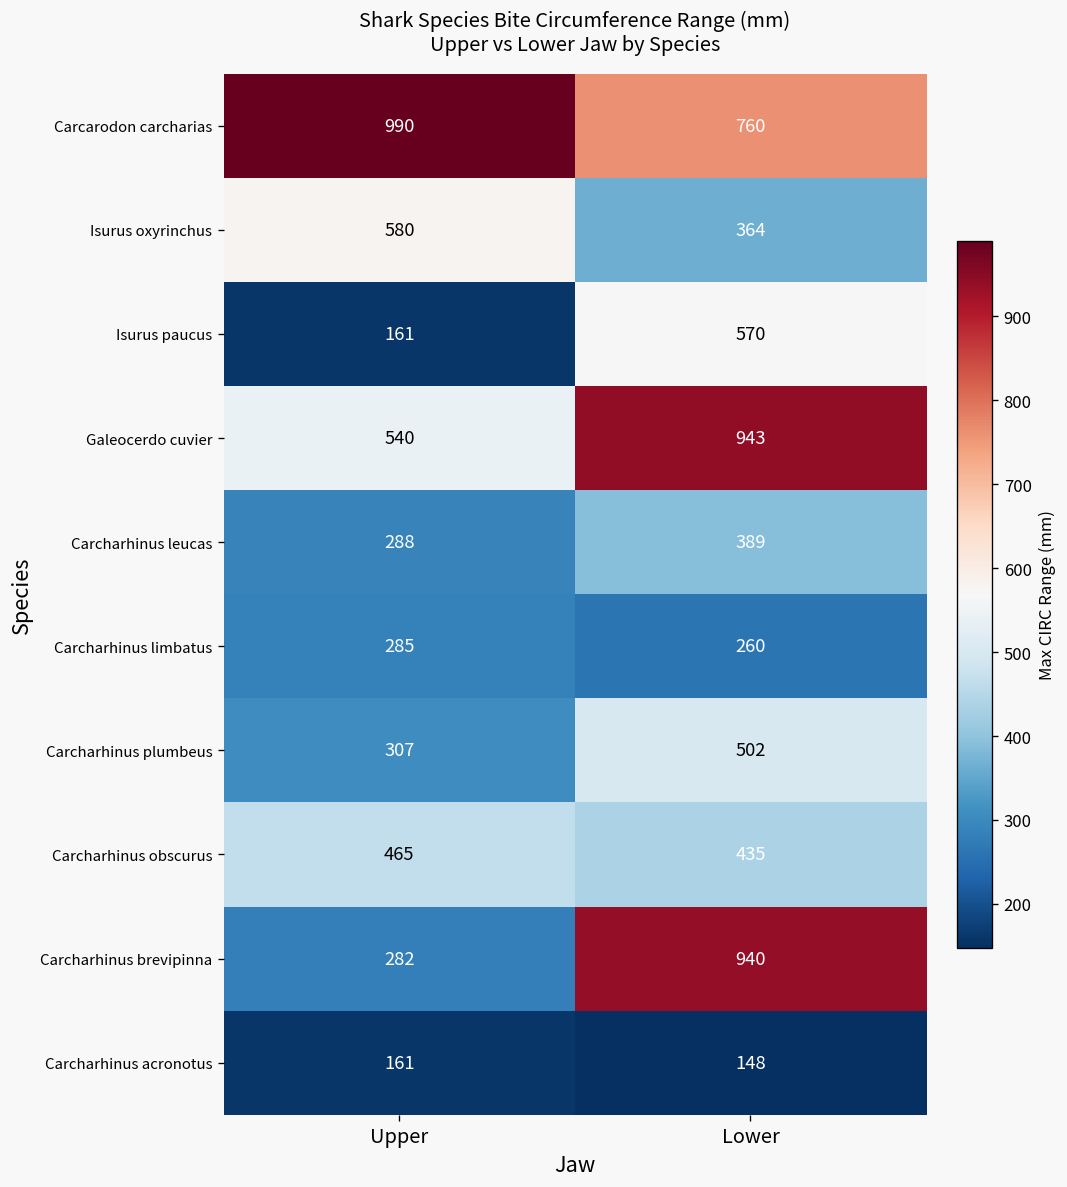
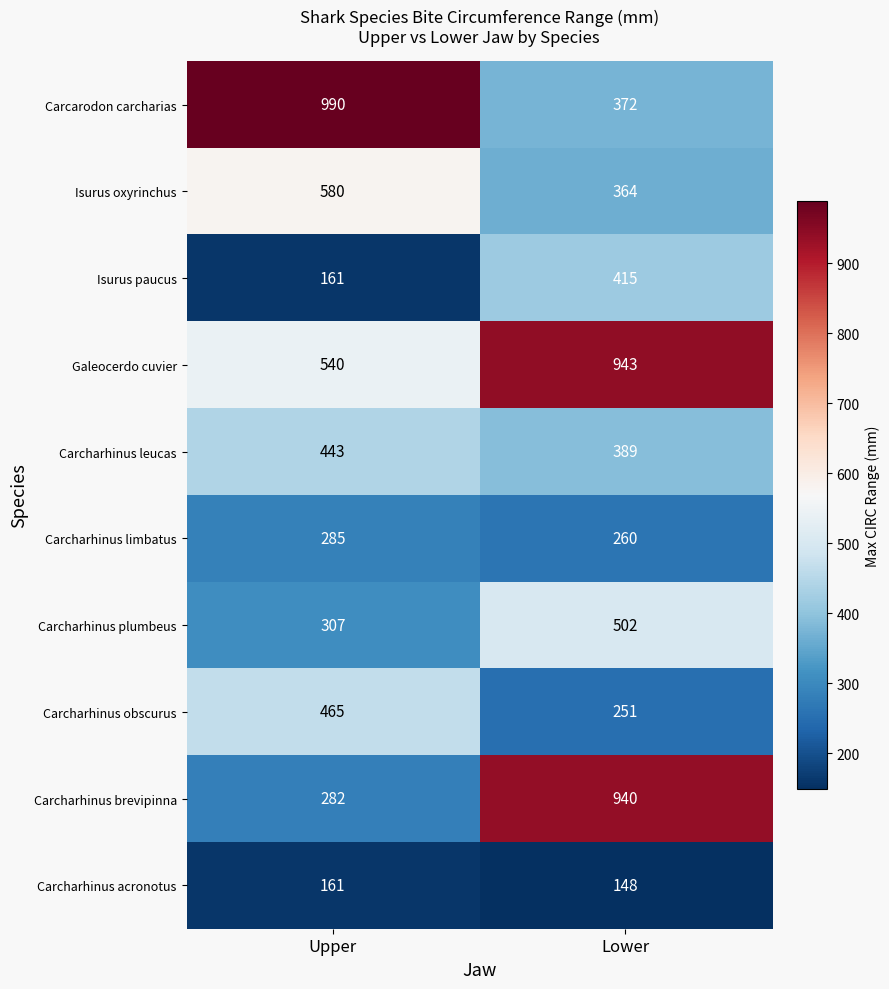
Carcarodon carcharias, Lower: 760 -> 372
Isurus paucus, Lower: 570 -> 415
Carcharhinus leucas, Upper: 288 -> 443
Carcharhinus obscurus, Lower: 435 -> 251
